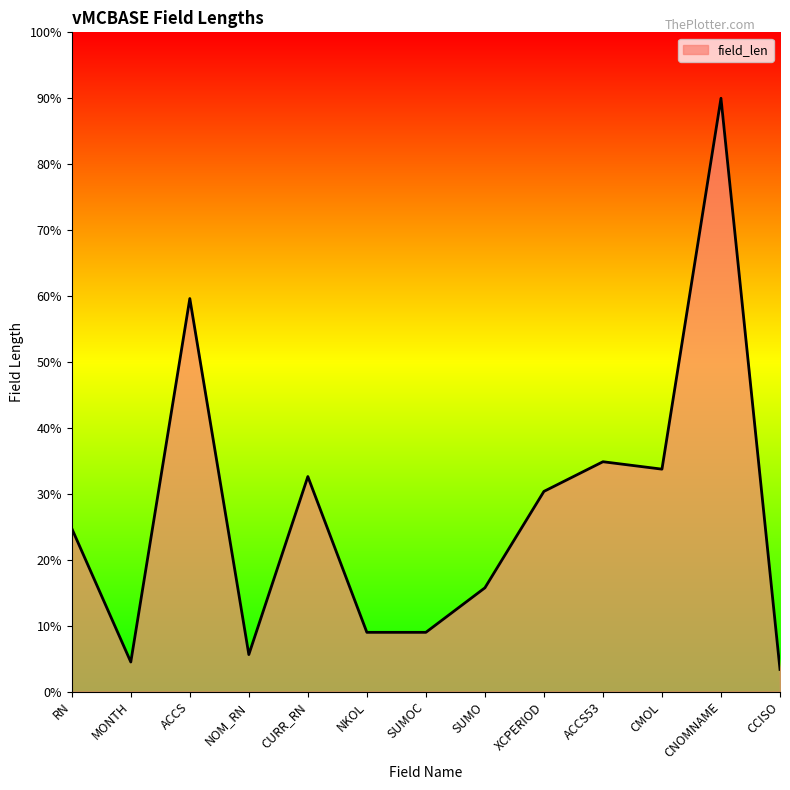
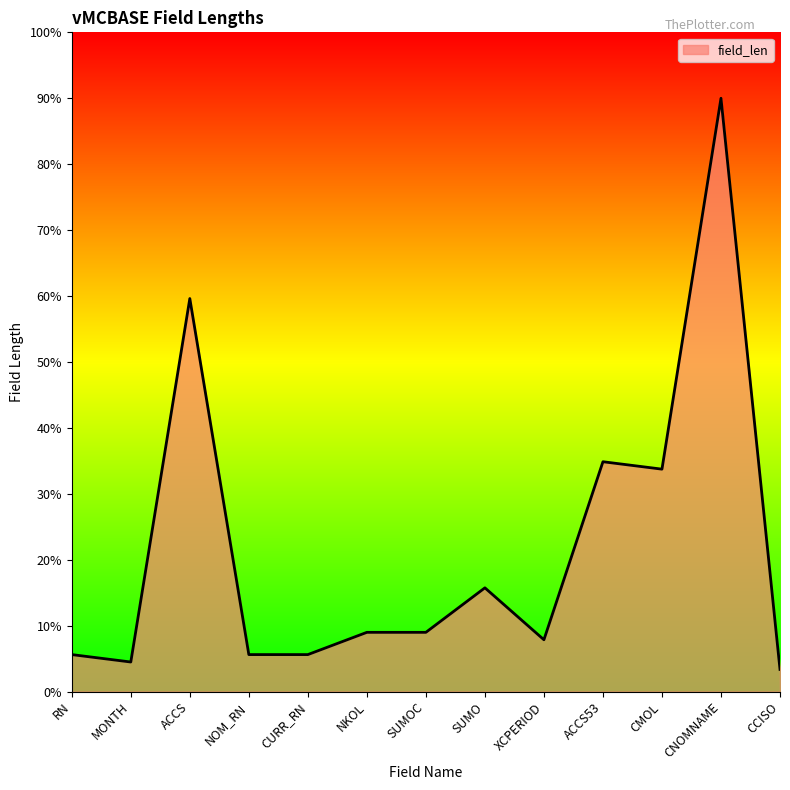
RN: 25% -> 6%
CURR_RN: 33% -> 6%
XCPERIOD: 30% -> 8%
